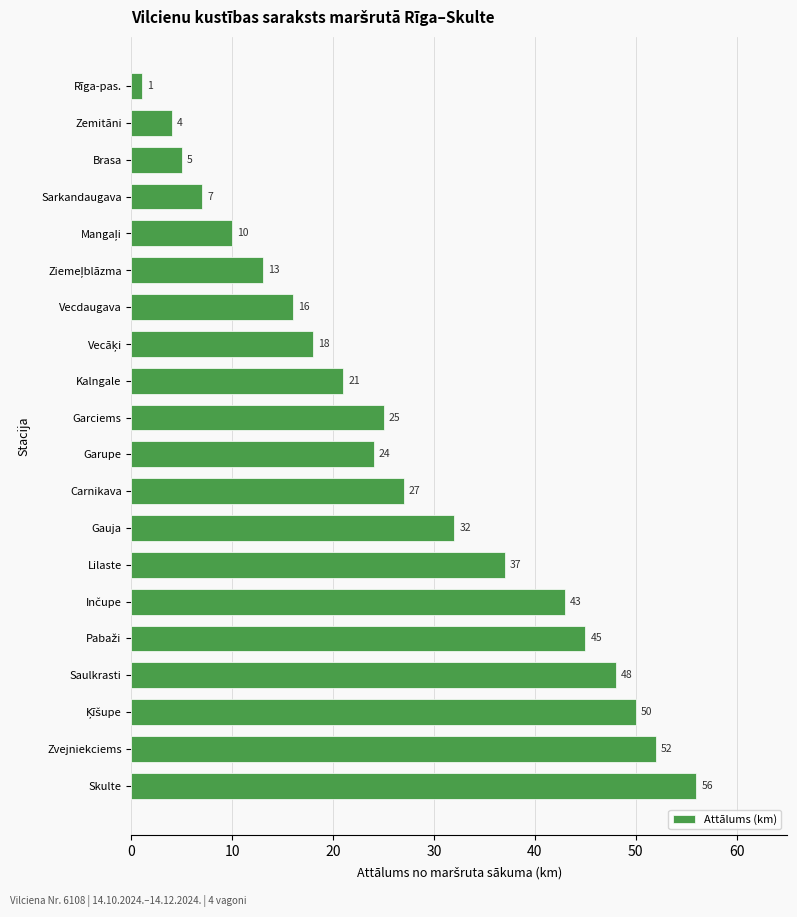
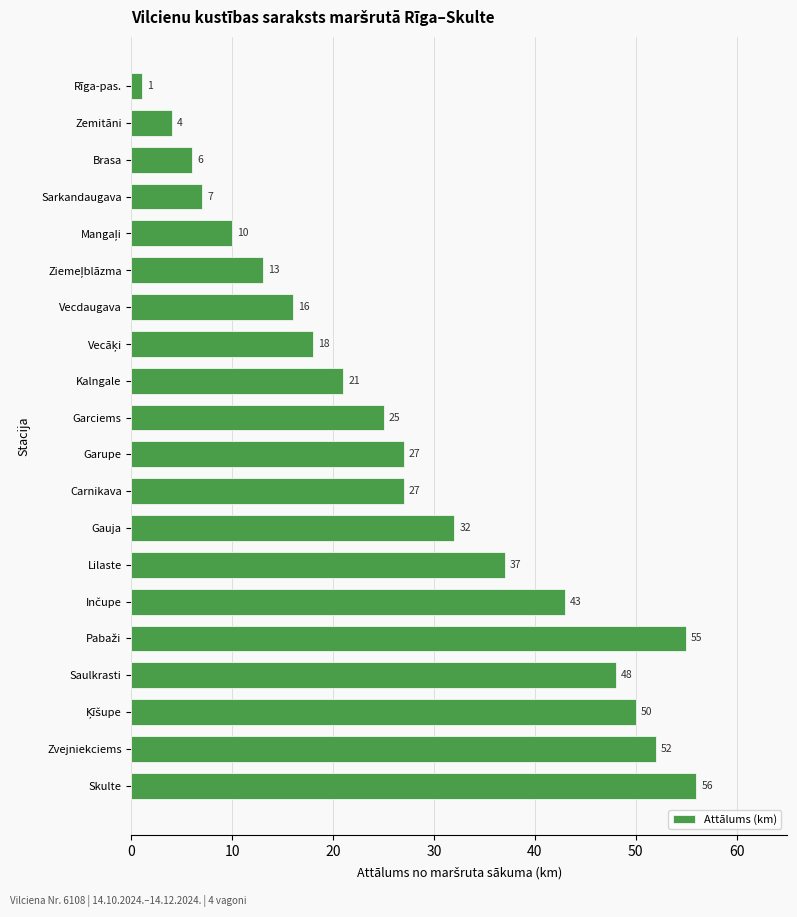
Brasa: 5 -> 6
Garupe: 24 -> 27
Pabaži: 45 -> 55
